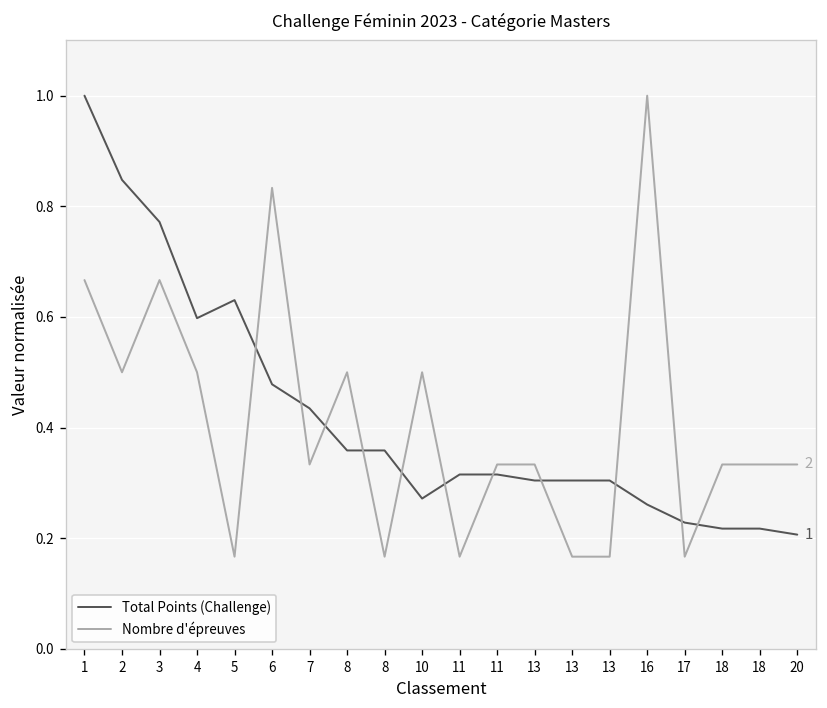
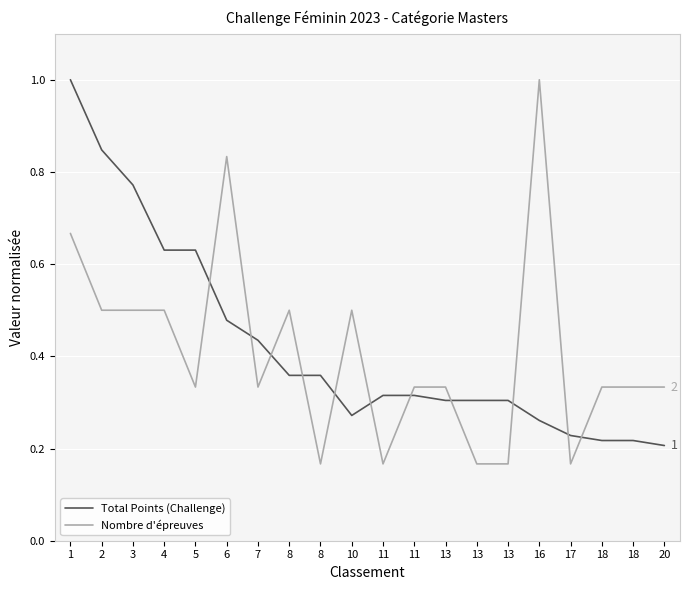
Nombre d'épreuves, 3: 0.67 -> 0.50
Total Points (Challenge), 4: 0.60 -> 0.63
Nombre d'épreuves, 5: 0.17 -> 0.33
